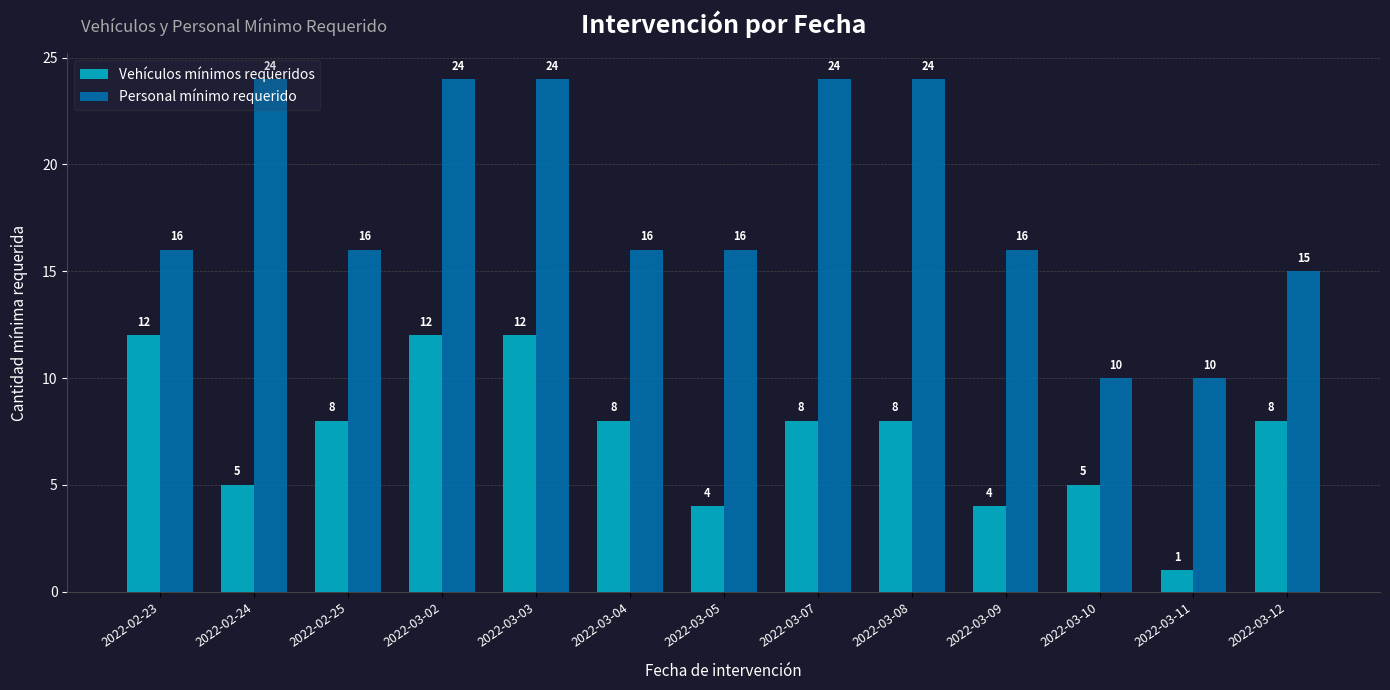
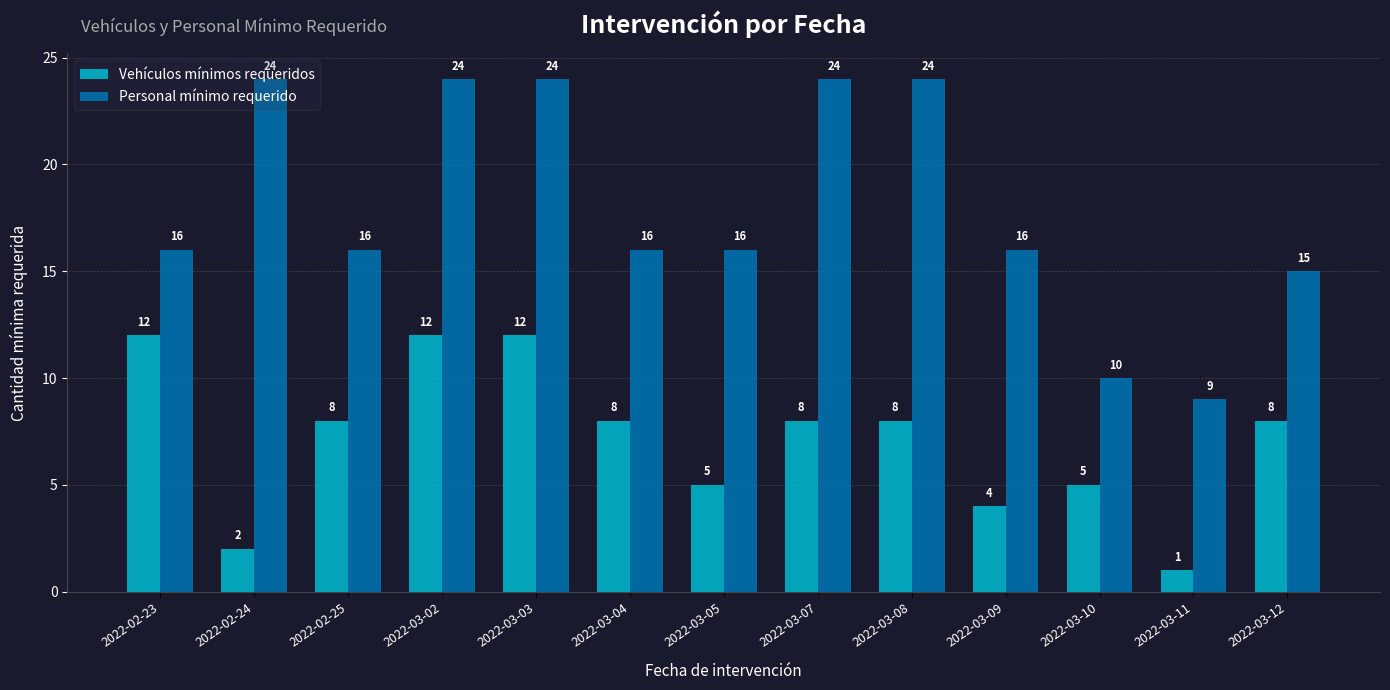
Vehículos mínimos requeridos, 2022-02-24: 5 -> 2
Vehículos mínimos requeridos, 2022-03-05: 4 -> 5
Personal mínimo requerido, 2022-03-11: 10 -> 9
